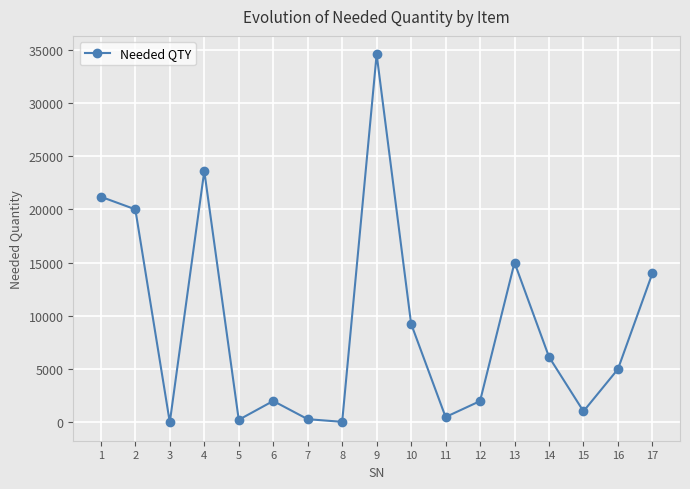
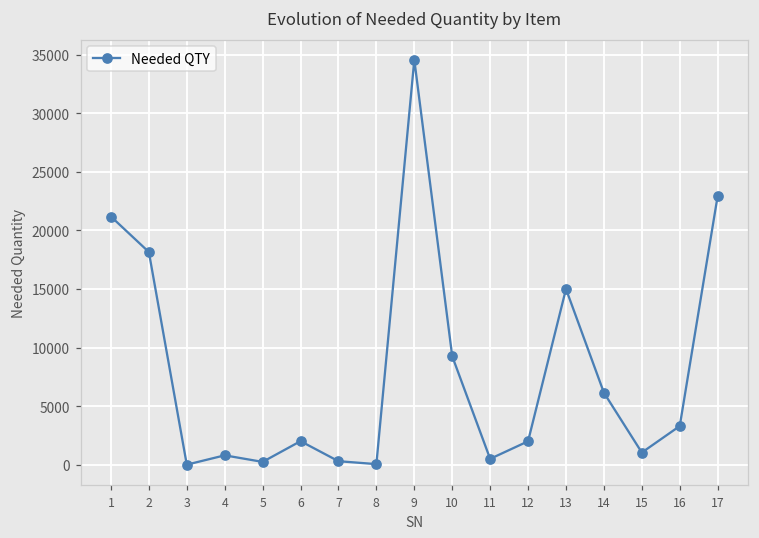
2: 20000 -> 18200
4: 23600 -> 800
16: 5000 -> 3300
17: 14000 -> 22900
